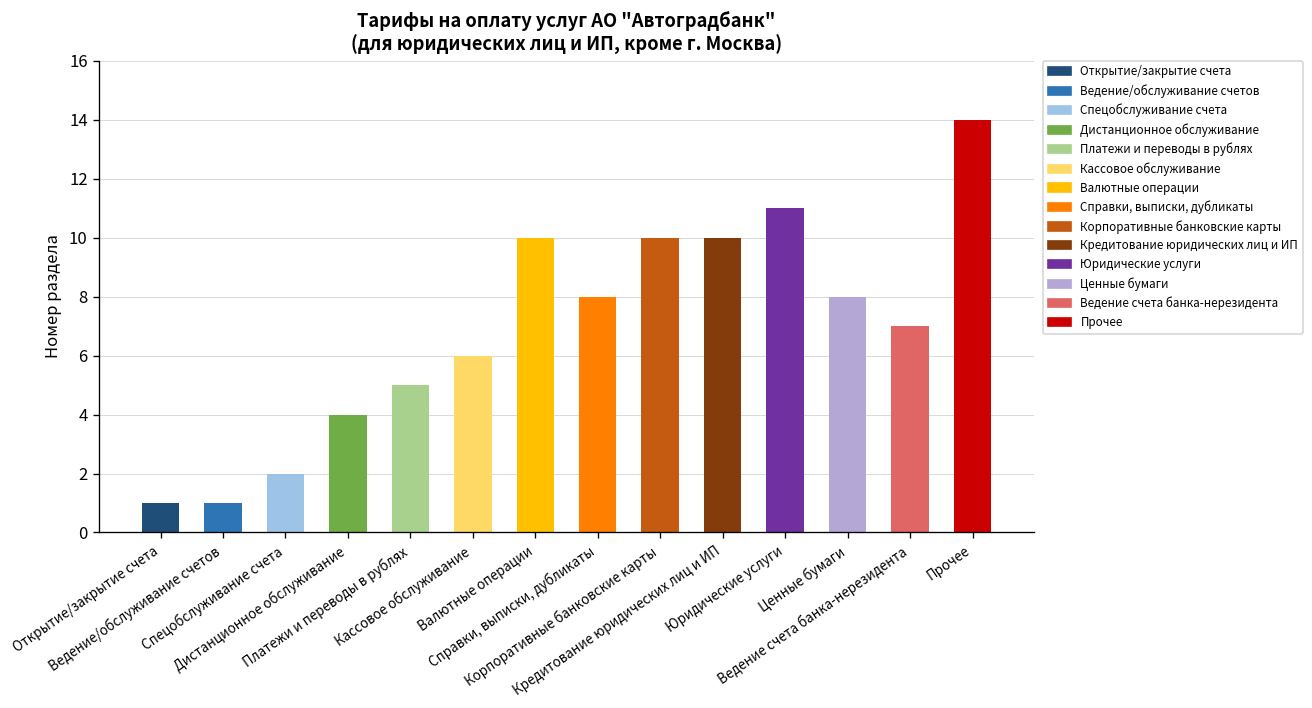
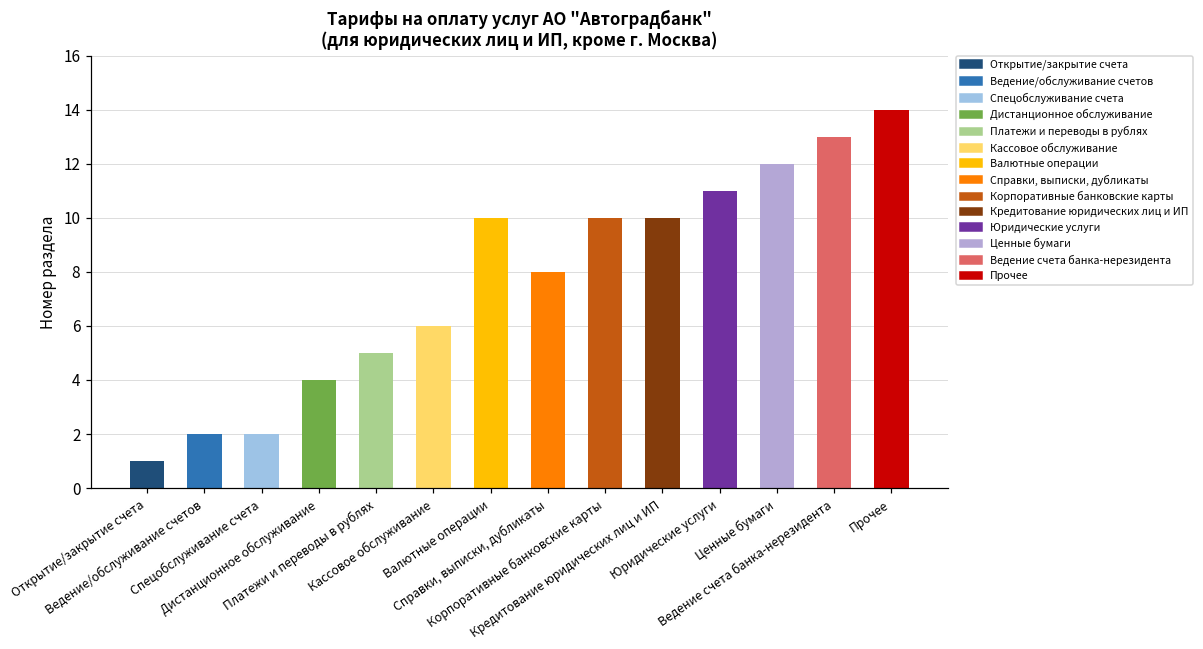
Ведение/обслуживание счетов: 1 -> 2
Ценные бумаги: 8 -> 12
Ведение счета банка-нерезидента: 7 -> 13
